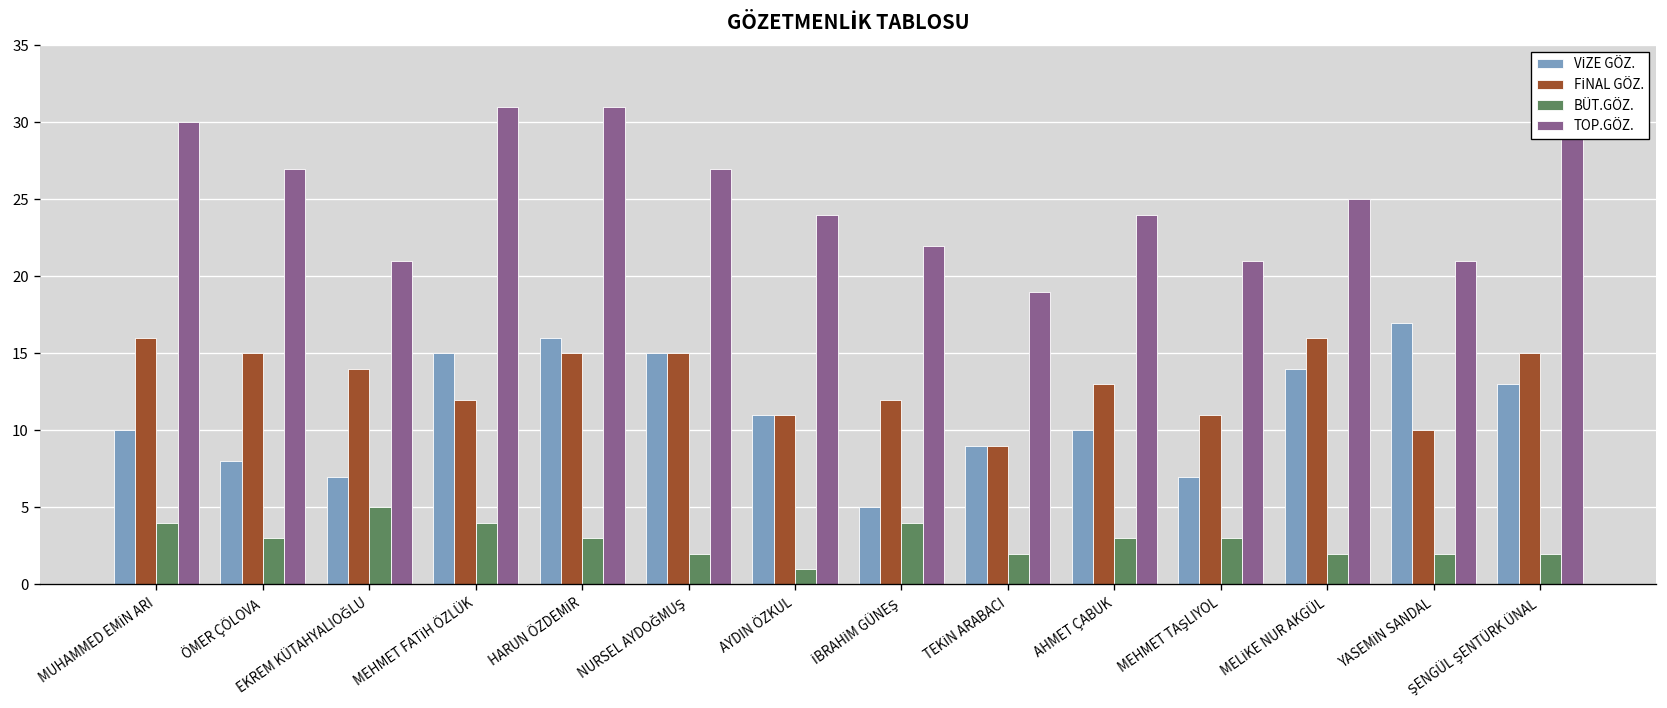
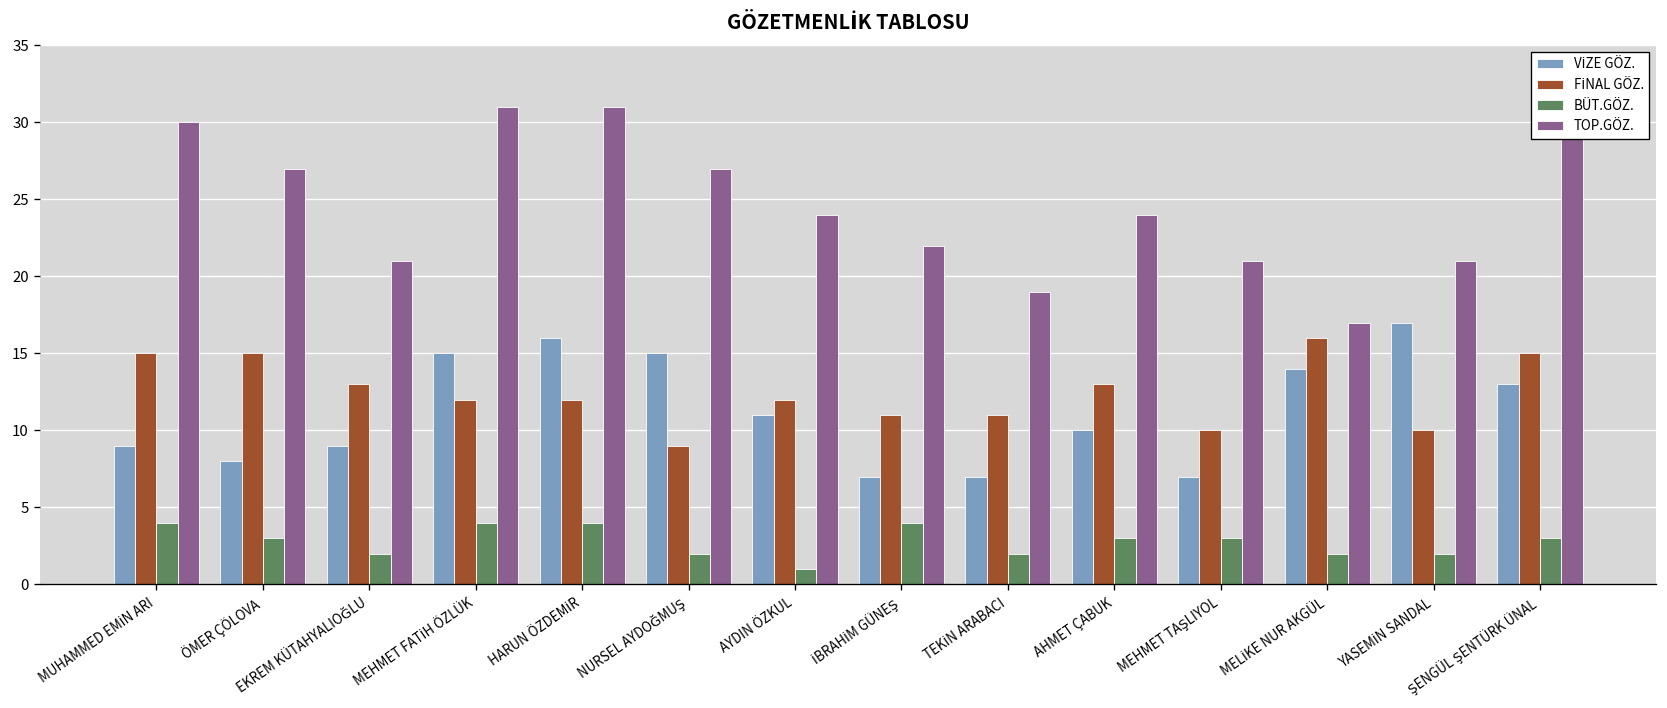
VİZE GÖZ., MUHAMMED EMİN ARI: 10 -> 9
FİNAL GÖZ., MUHAMMED EMİN ARI: 16 -> 15
VİZE GÖZ., EKREM KÜTAHYALIOĞLU: 7 -> 9
FİNAL GÖZ., EKREM KÜTAHYALIOĞLU: 14 -> 13
BÜT.GÖZ., EKREM KÜTAHYALIOĞLU: 5 -> 2
FİNAL GÖZ., HARUN ÖZDEMİR: 15 -> 12
BÜT.GÖZ., HARUN ÖZDEMİR: 3 -> 4
FİNAL GÖZ., NURSEL AYDOĞMUŞ: 15 -> 9
FİNAL GÖZ., AYDIN ÖZKUL: 11 -> 12
VİZE GÖZ., İBRAHİM GÜNEŞ: 5 -> 7
FİNAL GÖZ., İBRAHİM GÜNEŞ: 12 -> 11
VİZE GÖZ., TEKİN ARABACI: 9 -> 7
FİNAL GÖZ., TEKİN ARABACI: 9 -> 11
FİNAL GÖZ., MEHMET TAŞLIYOL: 11 -> 10
TOP.GÖZ., MELİKE NUR AKGÜL: 25 -> 17
BÜT.GÖZ., ŞENGÜL ŞENTÜRK ÜNAL: 2 -> 3
